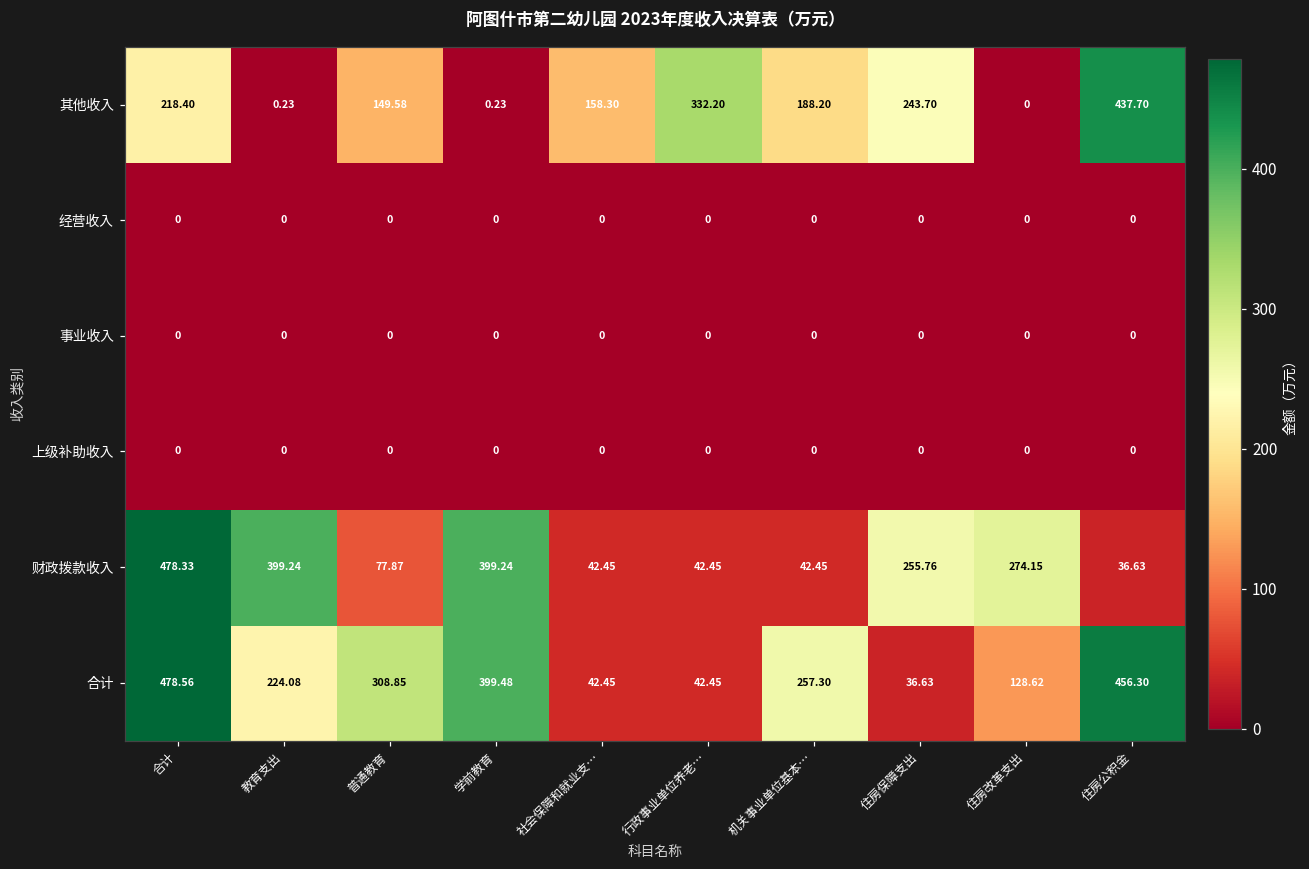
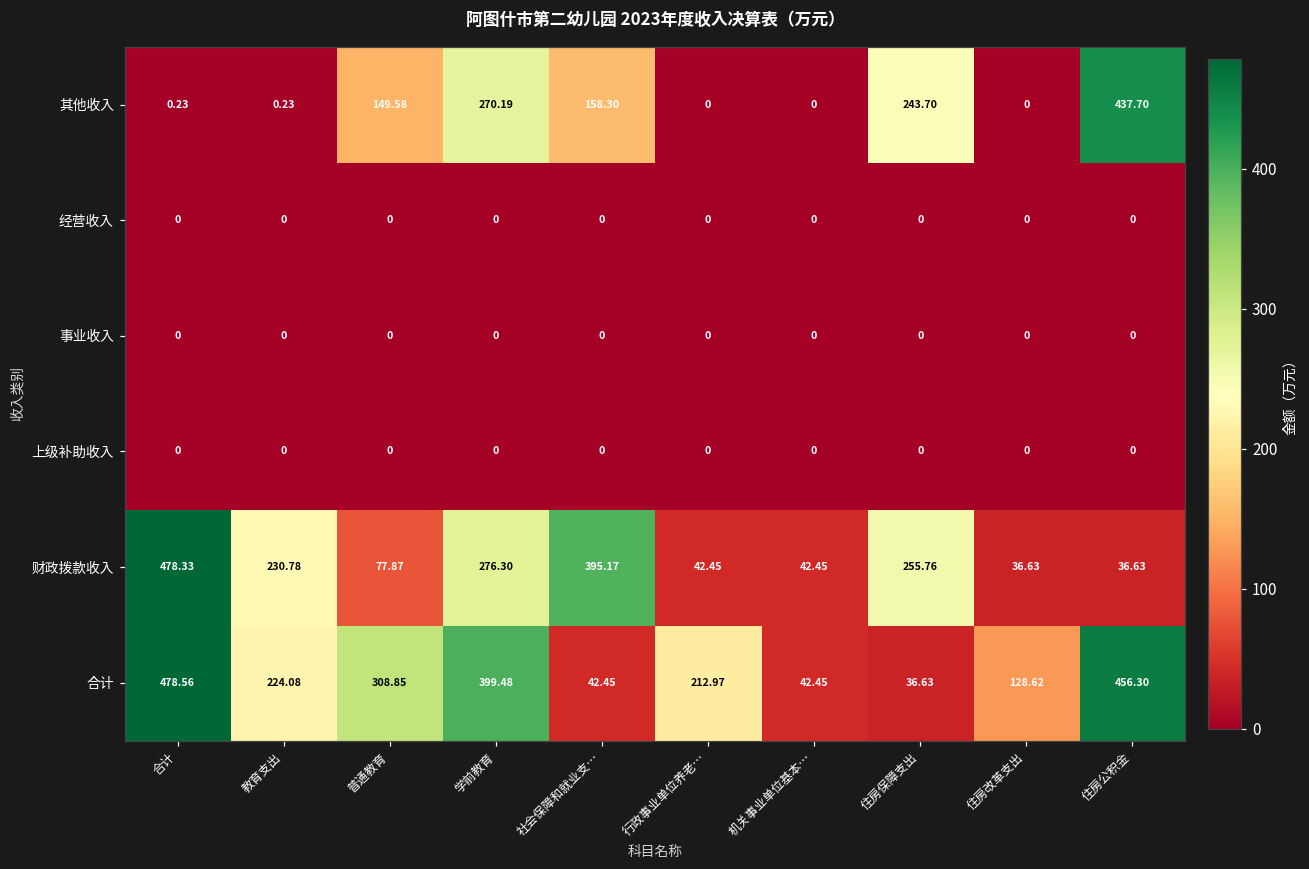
其他收入, 合计: 218.40 -> 0.23
其他收入, 学前教育: 0.23 -> 270.19
其他收入, 行政事业单位养老…: 332.20 -> 0
其他收入, 机关事业单位基本…: 188.20 -> 0
财政拨款收入, 教育支出: 399.24 -> 230.78
财政拨款收入, 学前教育: 399.24 -> 276.30
财政拨款收入, 社会保障和就业支…: 42.45 -> 395.17
财政拨款收入, 住房改革支出: 274.15 -> 36.63
合计, 行政事业单位养老…: 42.45 -> 212.97
合计, 机关事业单位基本…: 257.30 -> 42.45
